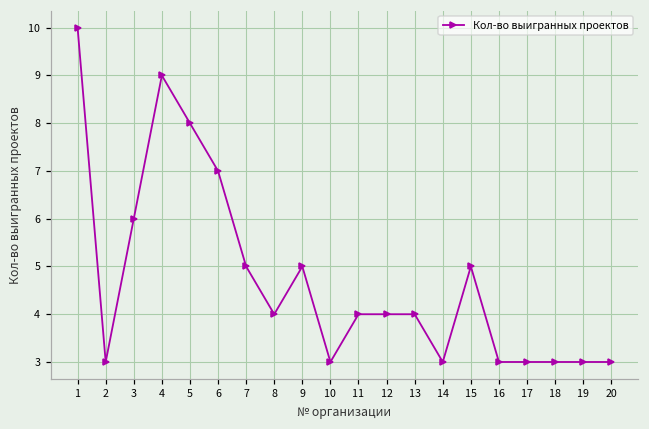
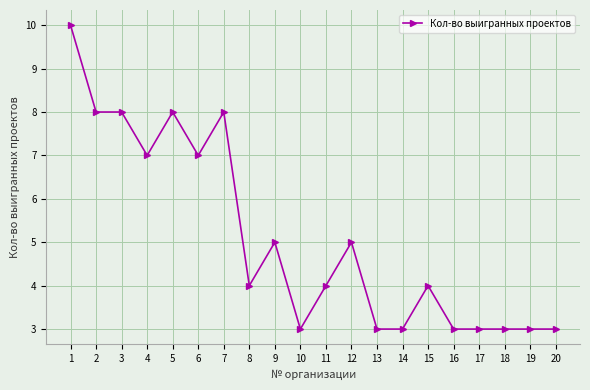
2: 3 -> 8
3: 6 -> 8
4: 9 -> 7
7: 5 -> 8
12: 4 -> 5
13: 4 -> 3
15: 5 -> 4
